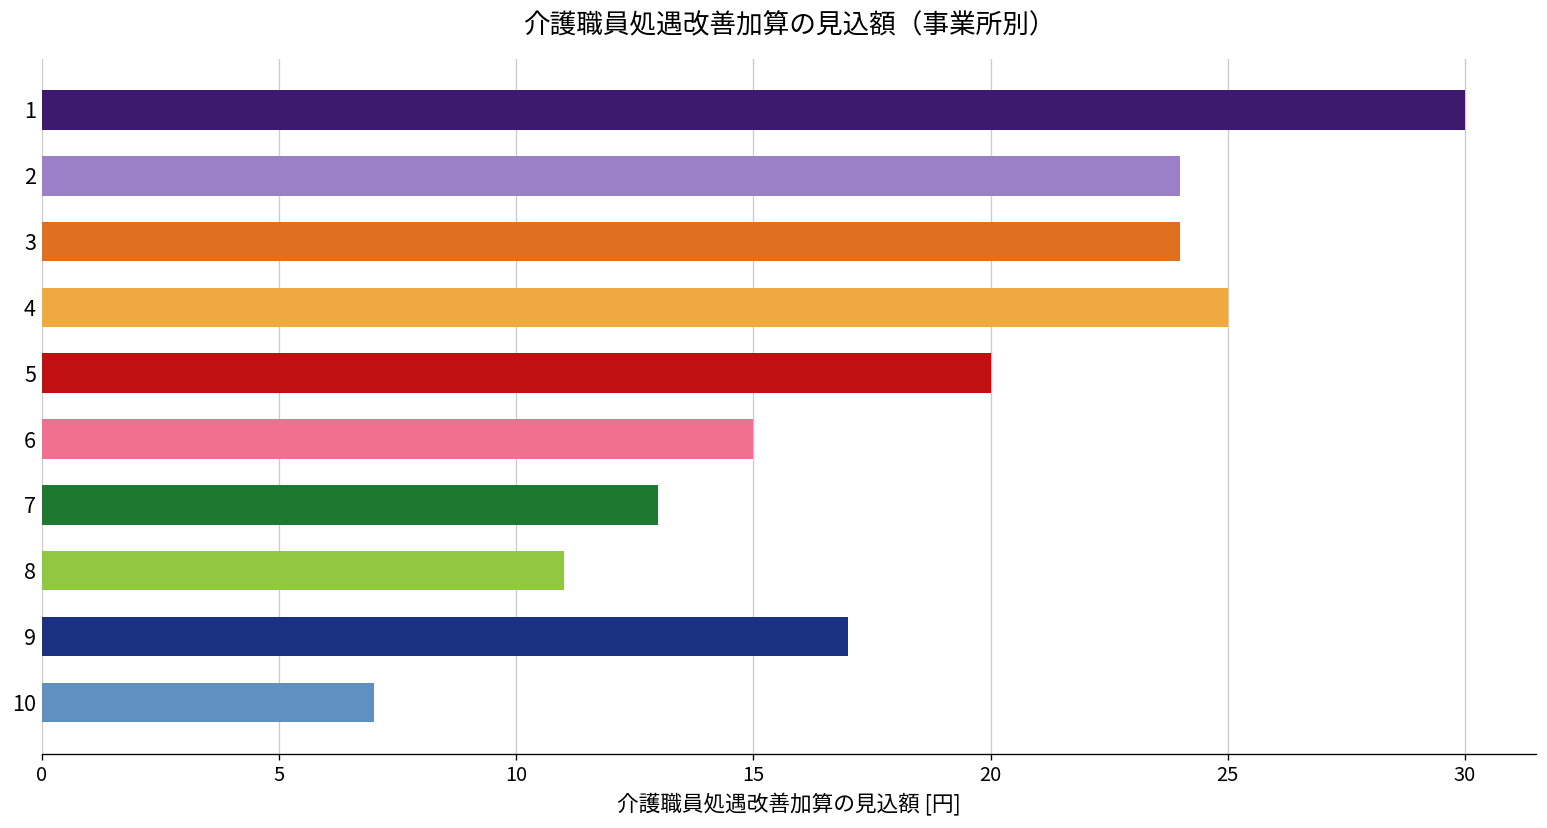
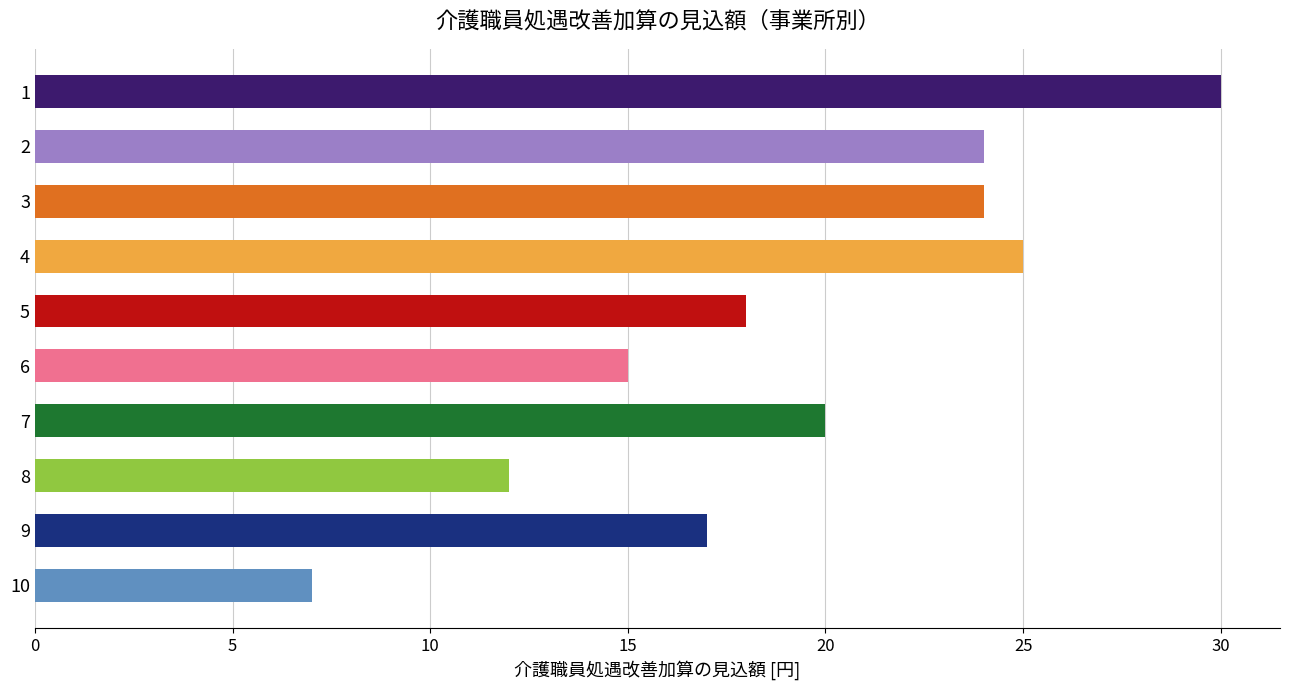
5: 20 -> 18
7: 13 -> 20
8: 11 -> 12
